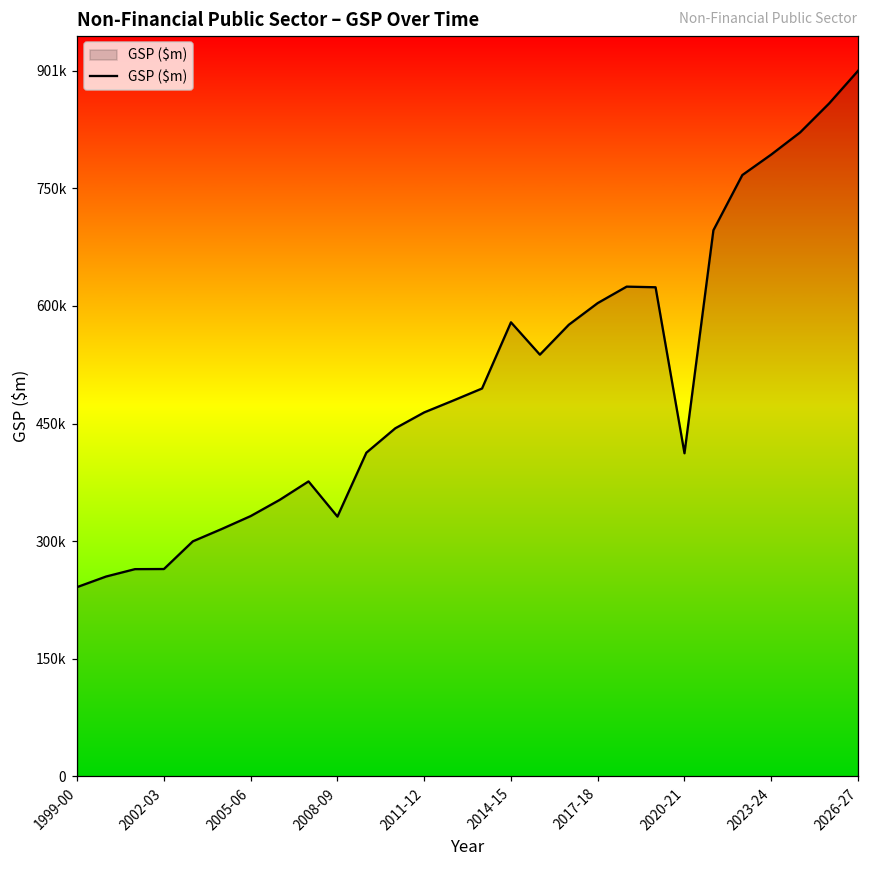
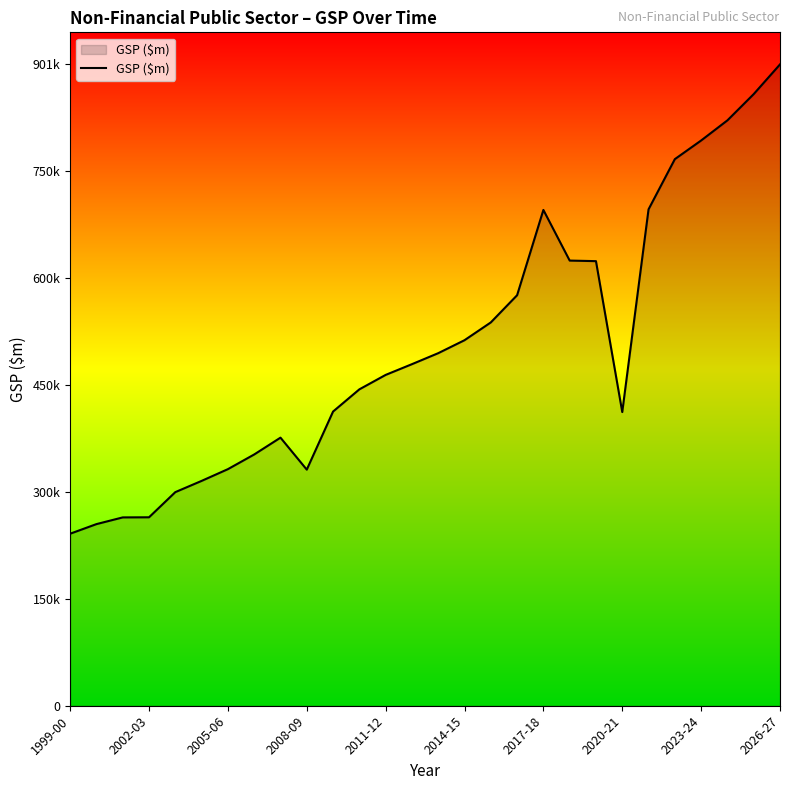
2014-15: 580000 -> 510000
2017-18: 600000 -> 700000
